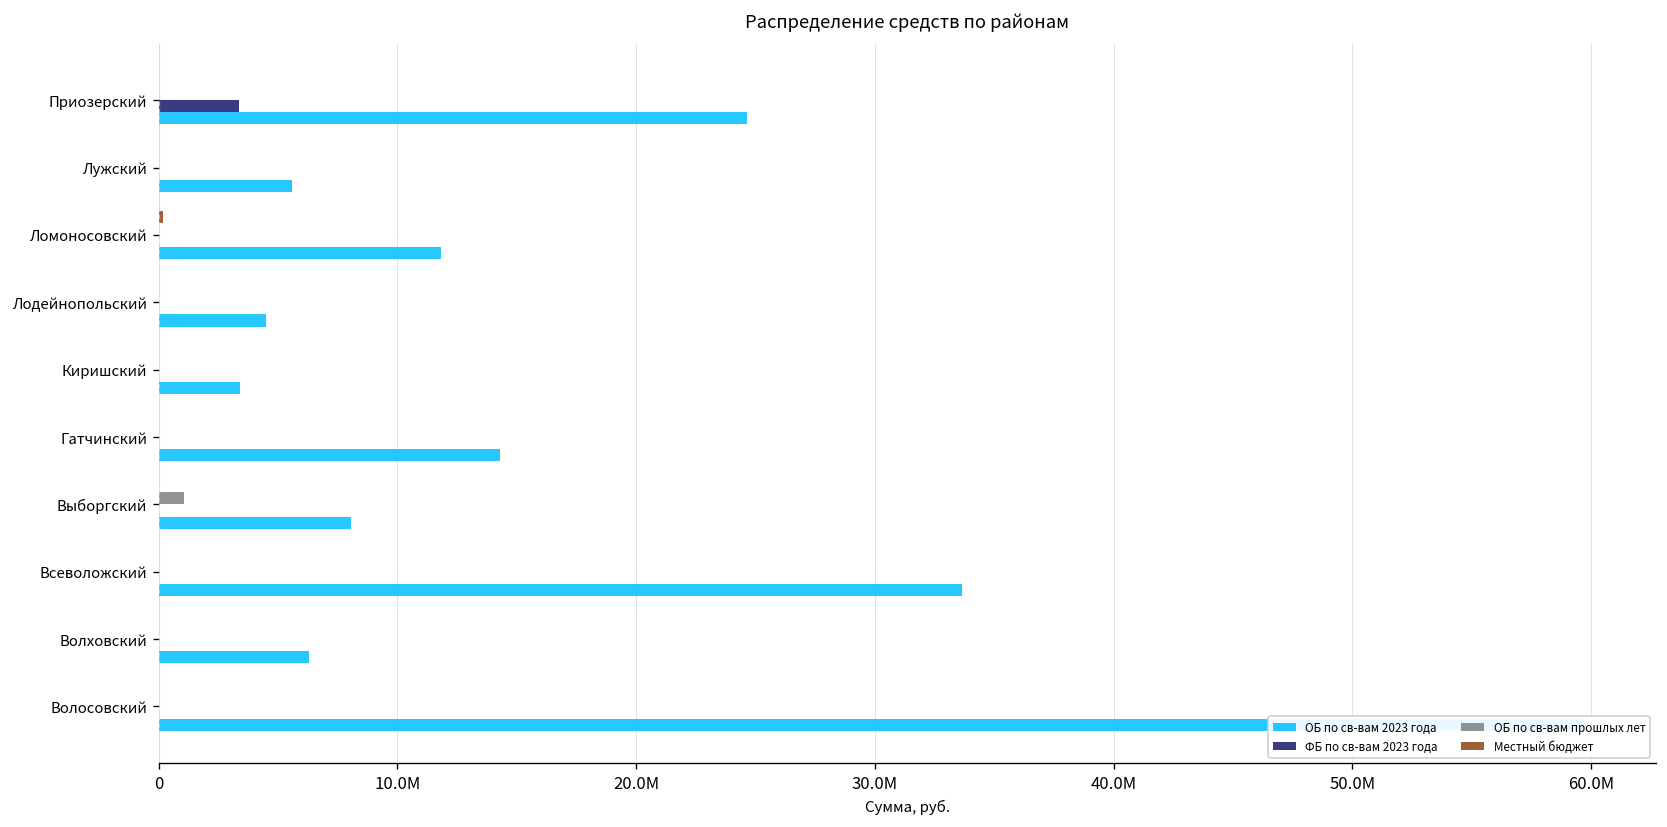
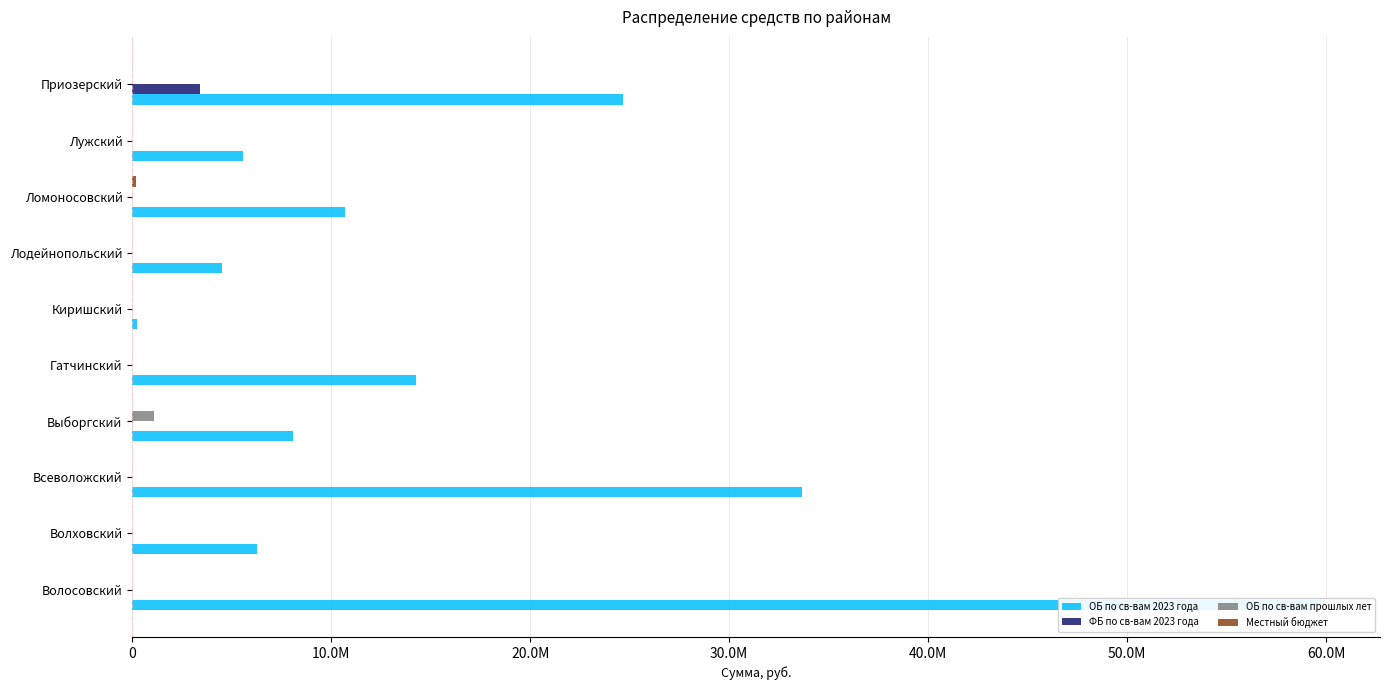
ОБ по св-вам 2023 года, Ломоносовский: 11800000 -> 10700000
ОБ по св-вам 2023 года, Киришский: 3400000 -> 300000
